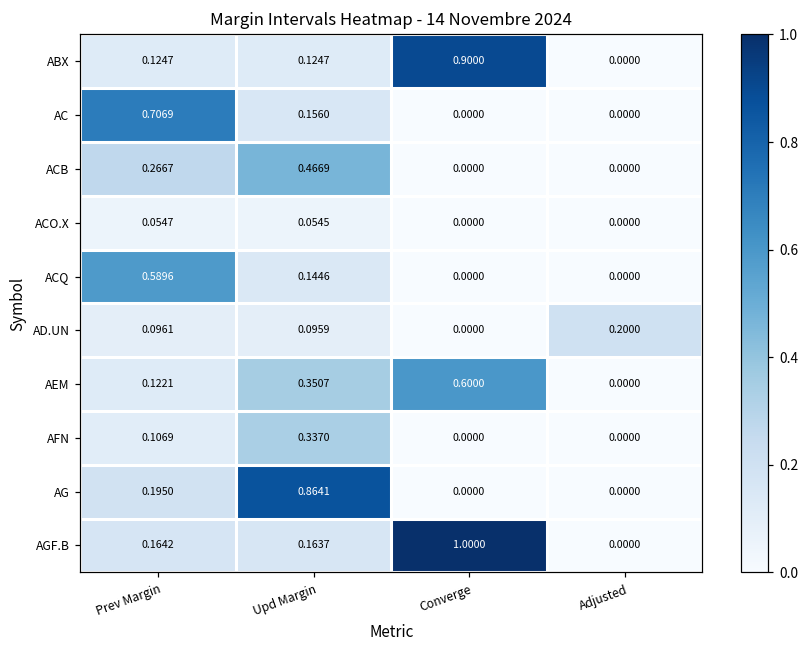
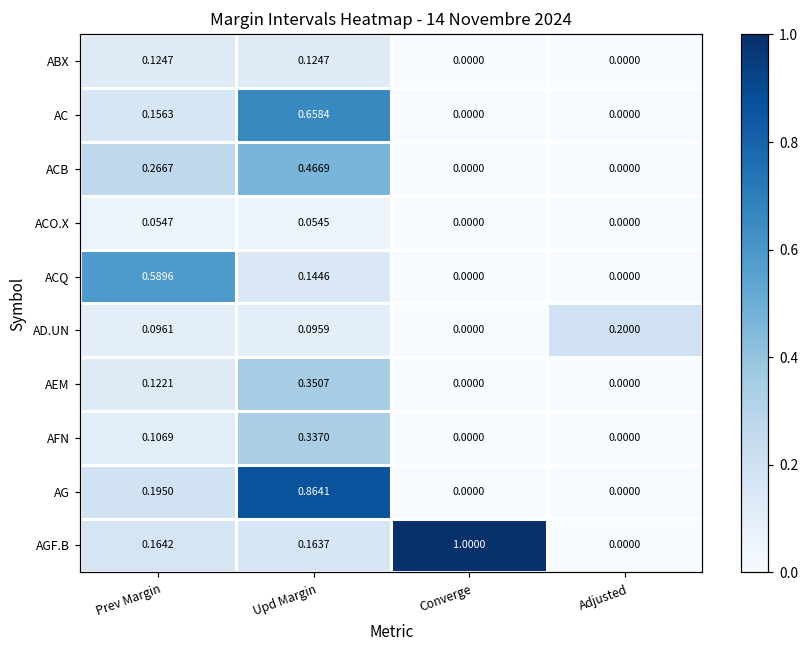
ABX, Converge: 0.9000 -> 0.0000
AC, Prev Margin: 0.7069 -> 0.1563
AC, Upd Margin: 0.1560 -> 0.6584
AEM, Converge: 0.6000 -> 0.0000
